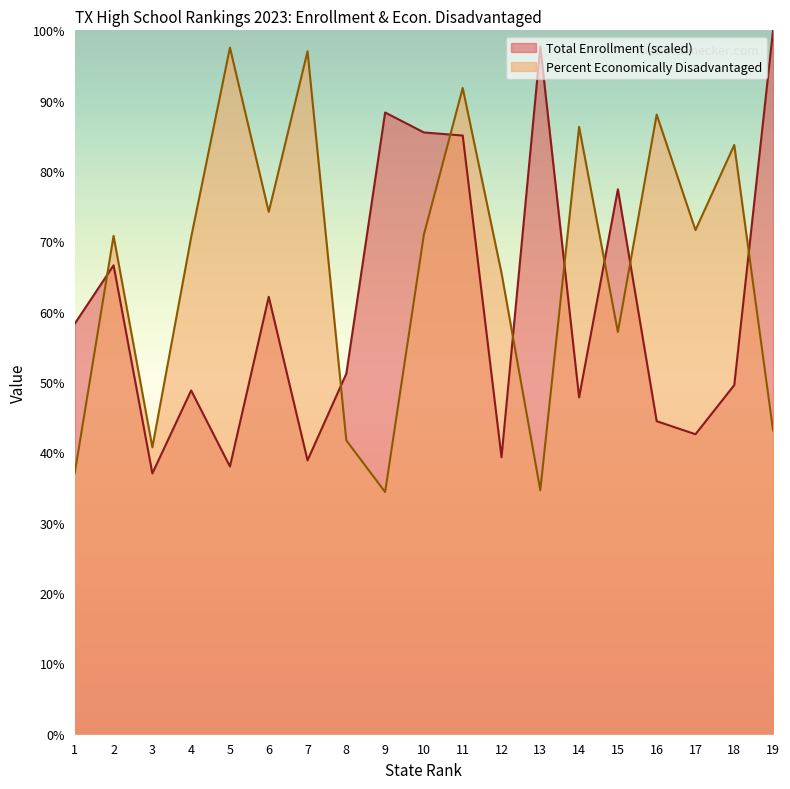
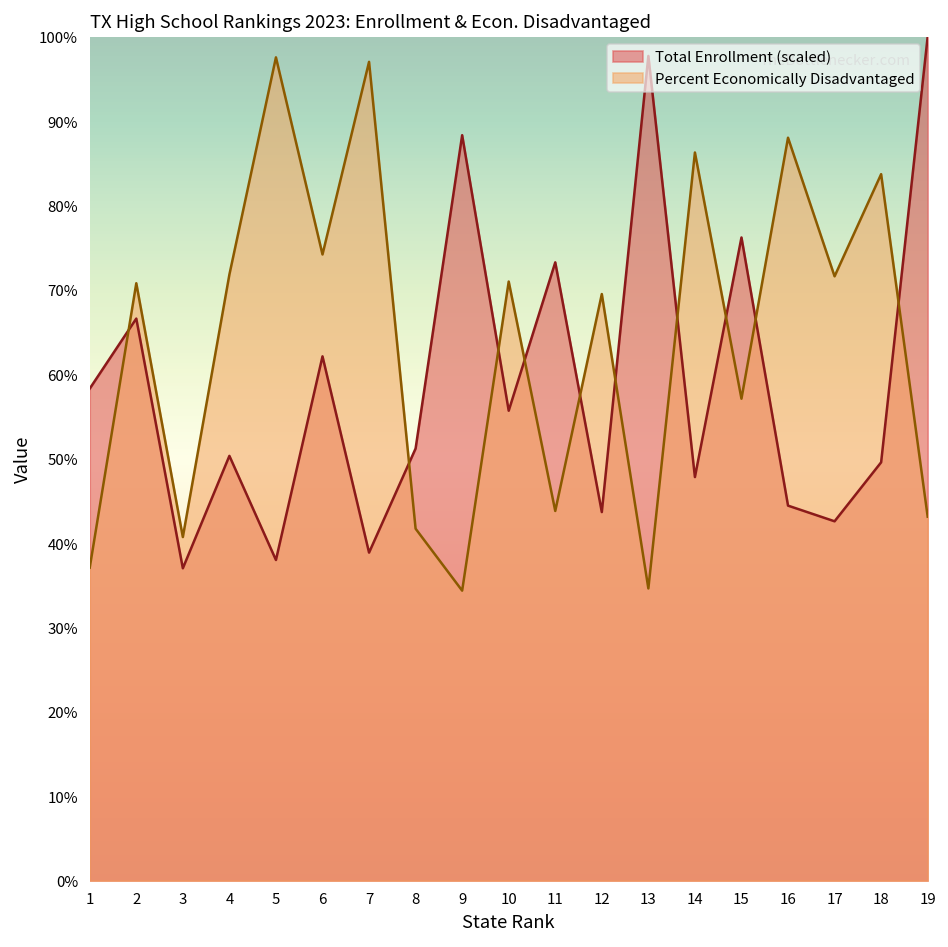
Total Enrollment (scaled), 4: 49% -> 50%
Percent Economically Disadvantaged, 4: 71% -> 72%
Total Enrollment (scaled), 10: 85% -> 56%
Total Enrollment (scaled), 11: 85% -> 73%
Percent Economically Disadvantaged, 11: 92% -> 44%
Total Enrollment (scaled), 12: 39% -> 44%
Percent Economically Disadvantaged, 12: 66% -> 70%
Total Enrollment (scaled), 15: 77% -> 76%
